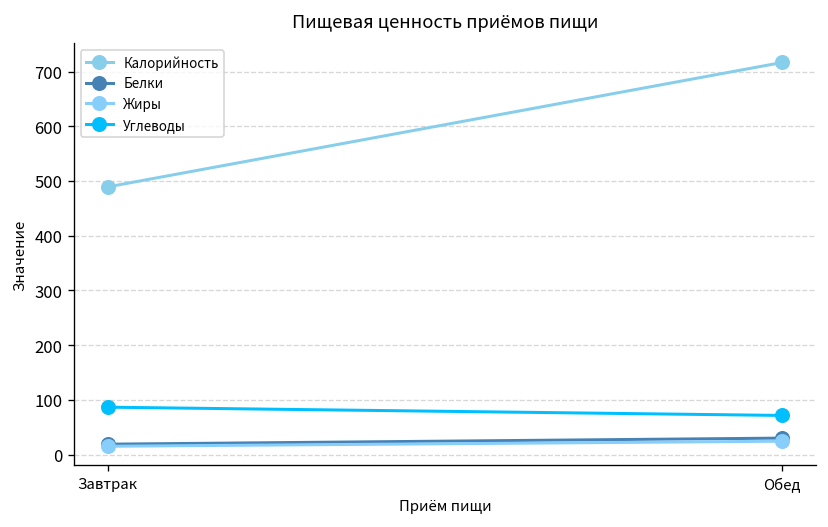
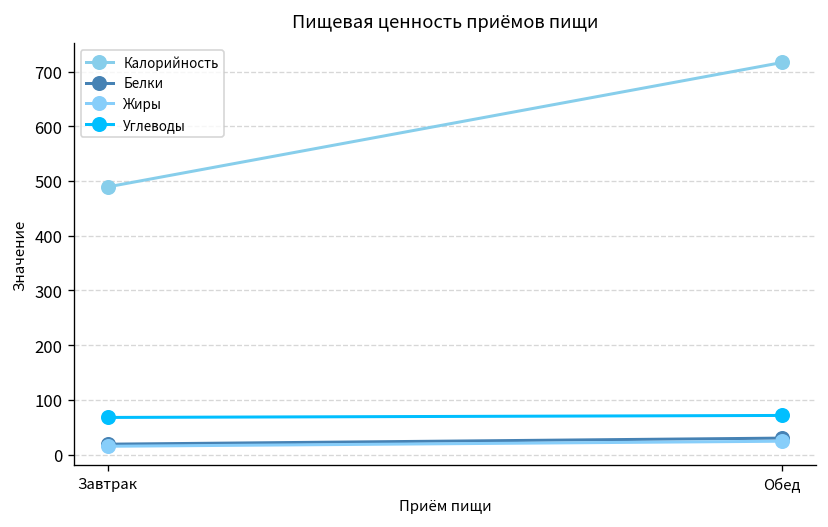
Углеводы, Завтрак: 90 -> 70
